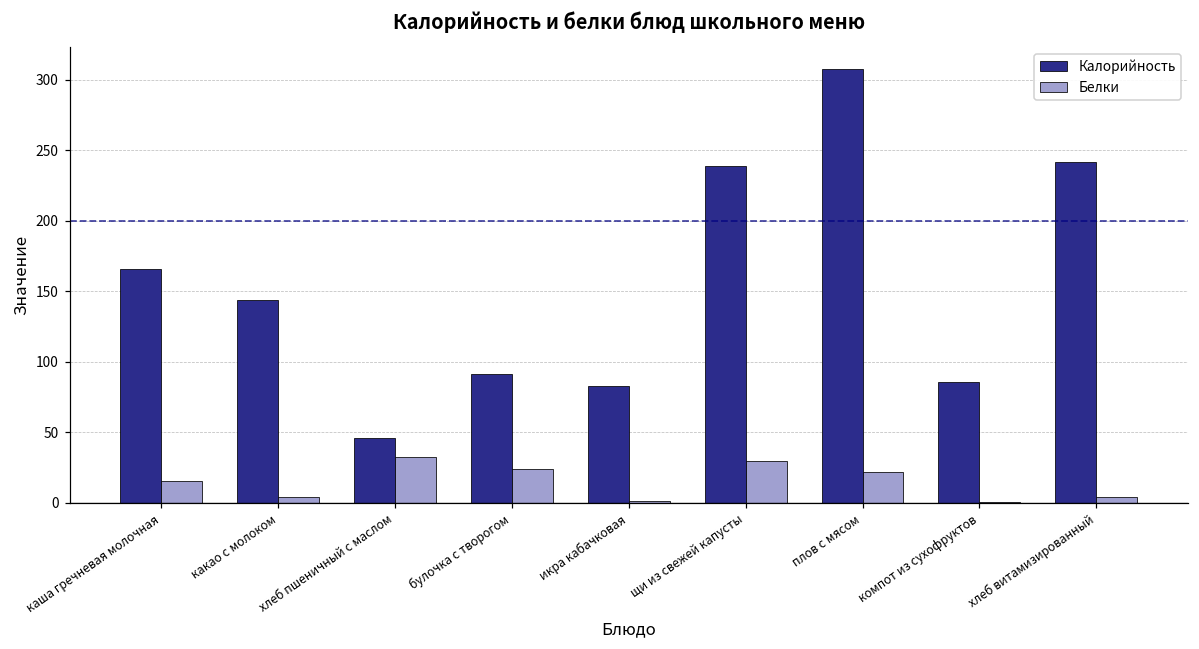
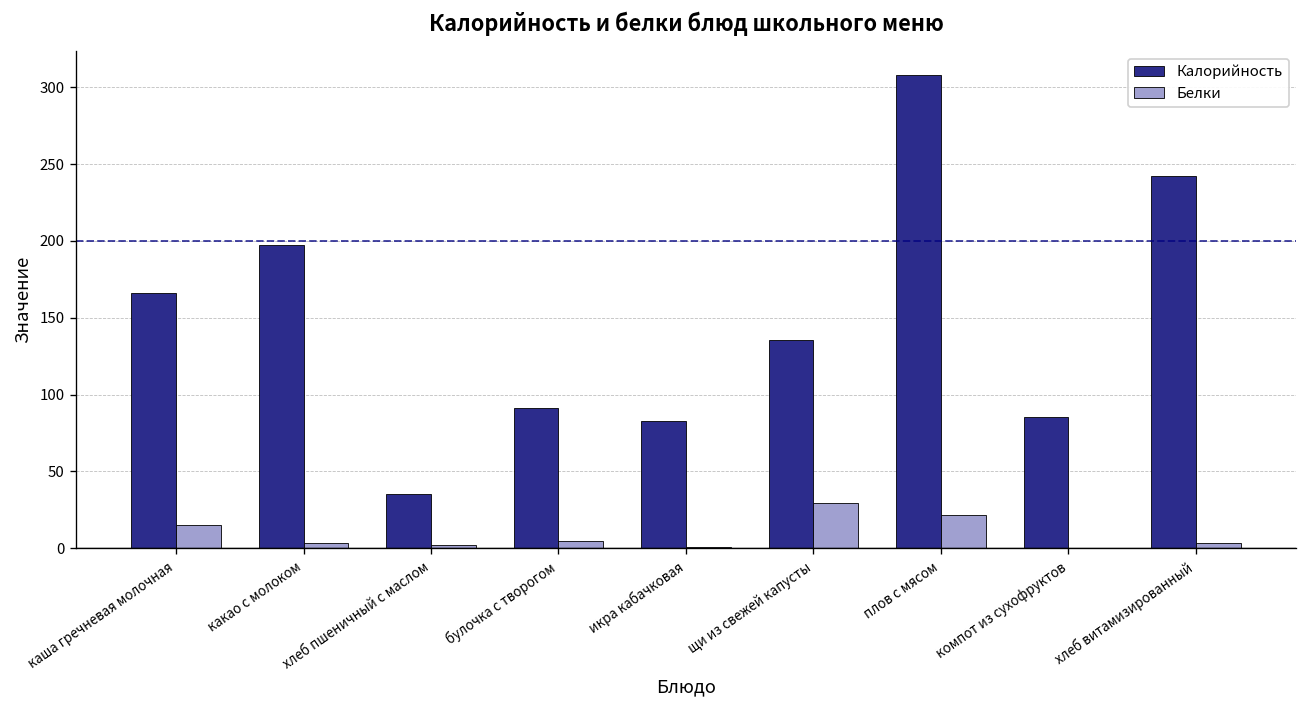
Калорийность, какао с молоком: 144 -> 197
Калорийность, хлеб пшеничный с маслом: 46 -> 35
Белки, хлеб пшеничный с маслом: 32 -> 2
Белки, булочка с творогом: 24 -> 5
Калорийность, щи из свежей капусты: 239 -> 135
